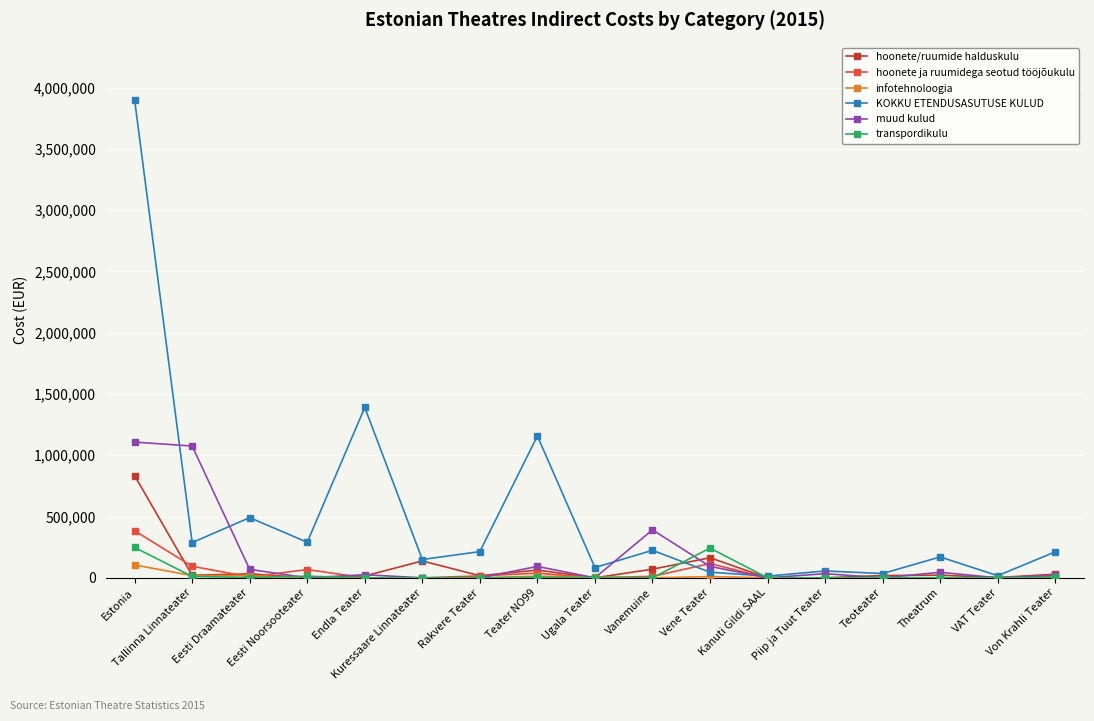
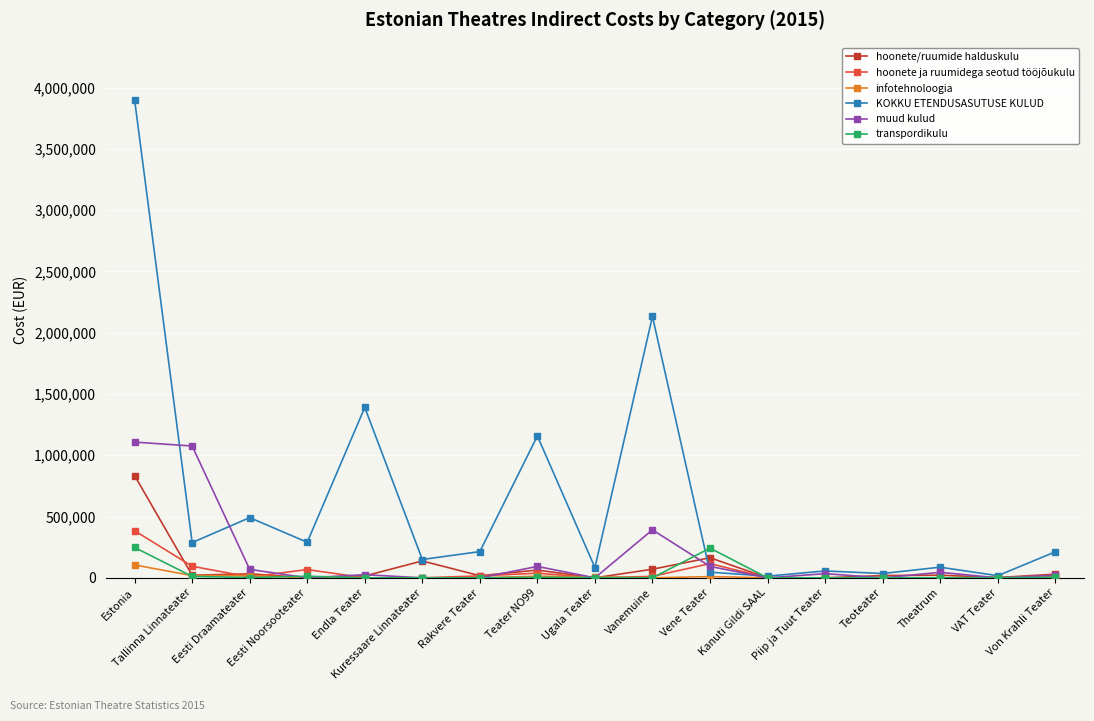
KOKKU ETENDUSASUTUSE KULUD, Vanemuine: 220,000 -> 2,130,000
KOKKU ETENDUSASUTUSE KULUD, Theatrum: 170,000 -> 90,000
